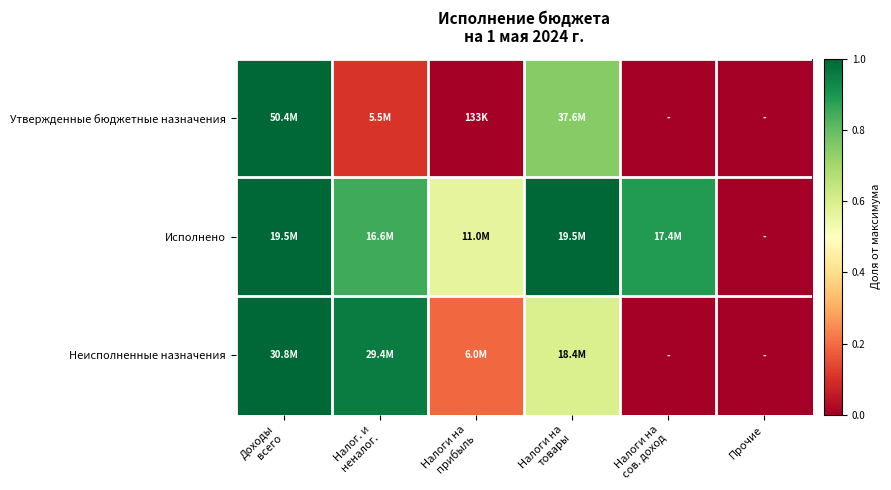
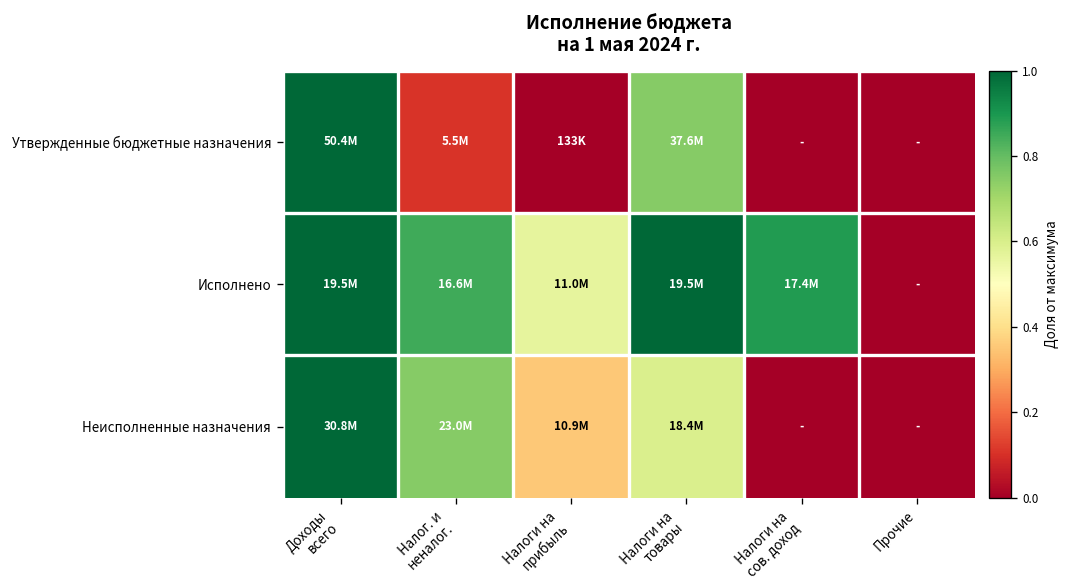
Неисполненные назначения, Налог. и неналог.: 29.4M -> 23.0M
Неисполненные назначения, Налоги на прибыль: 6.0M -> 10.9M
